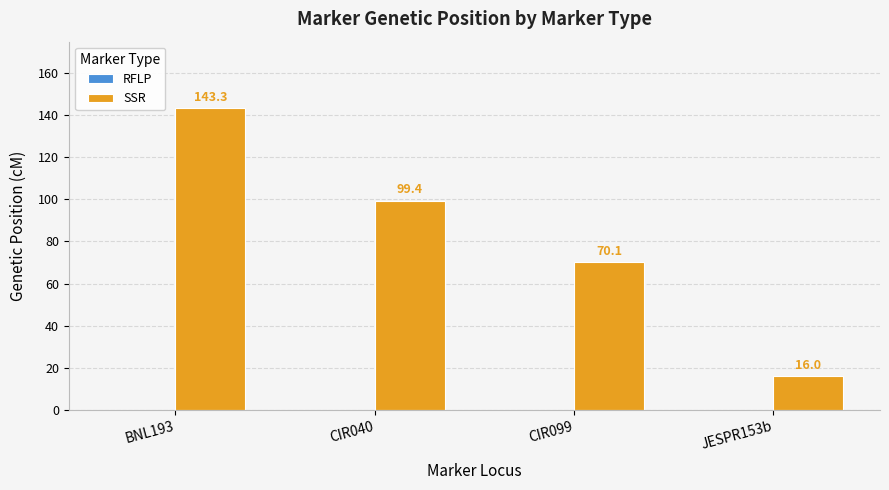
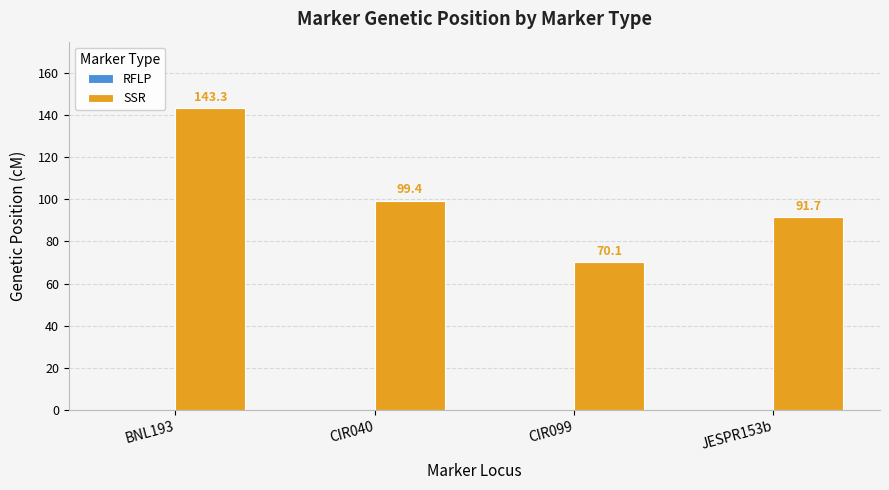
SSR, JESPR153b: 16.0 -> 91.7
